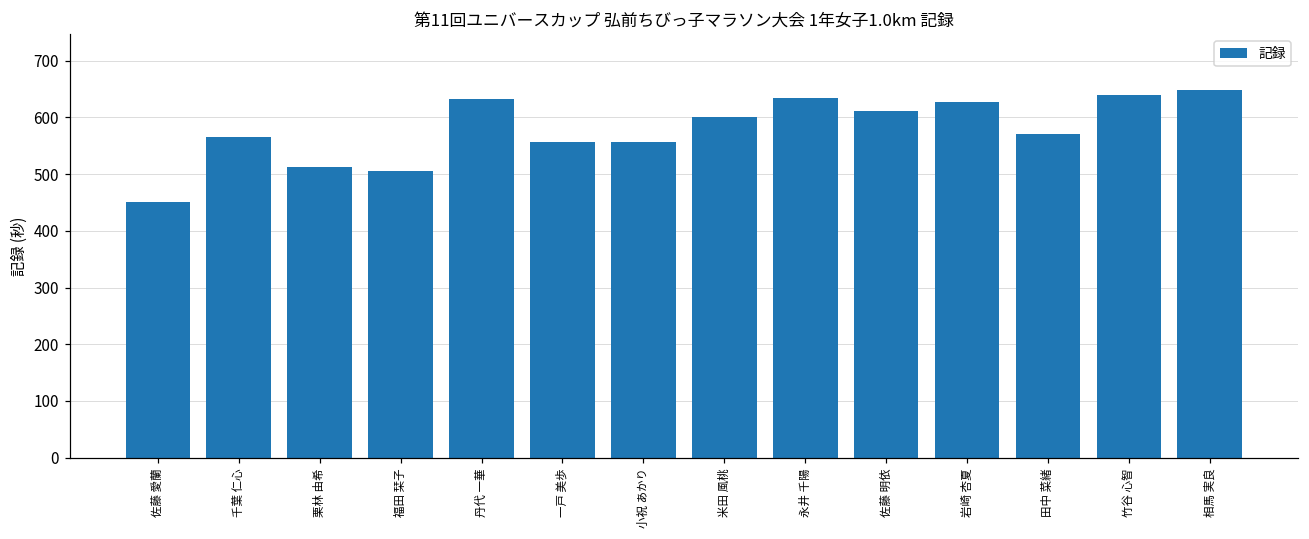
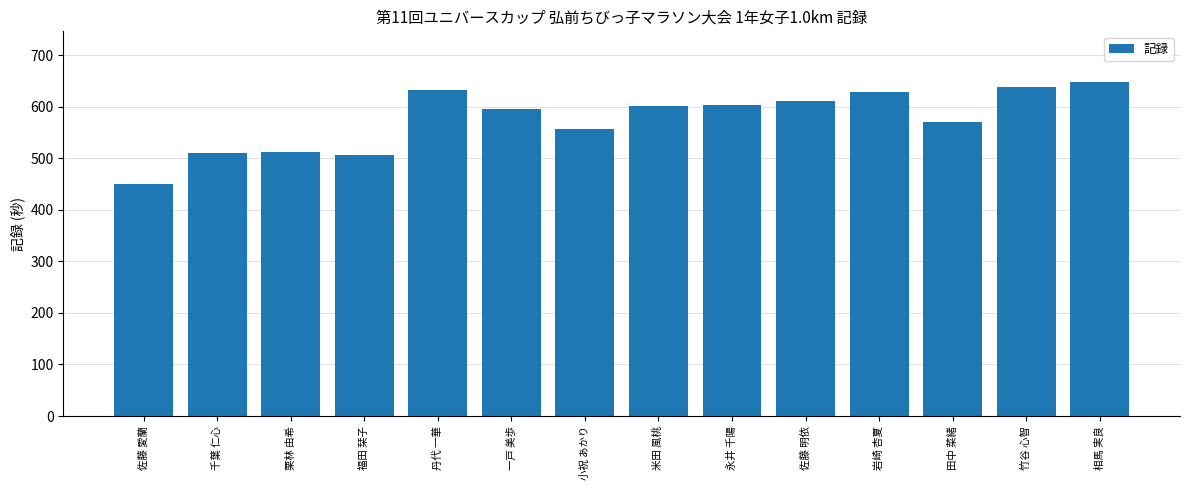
千葉 仁心: 570 -> 510
一戸 美歩: 560 -> 600
永井 千陽: 640 -> 600
